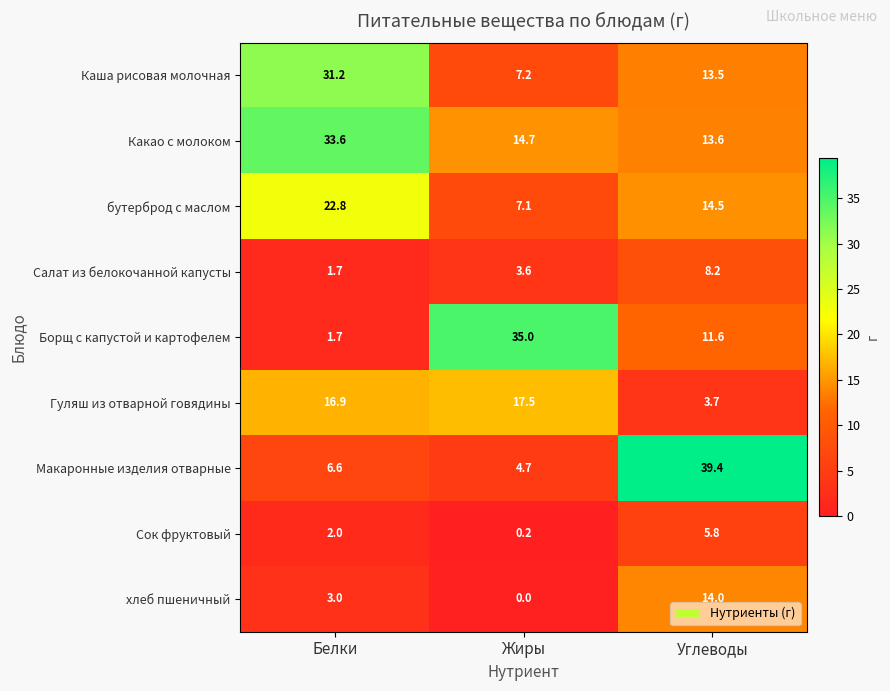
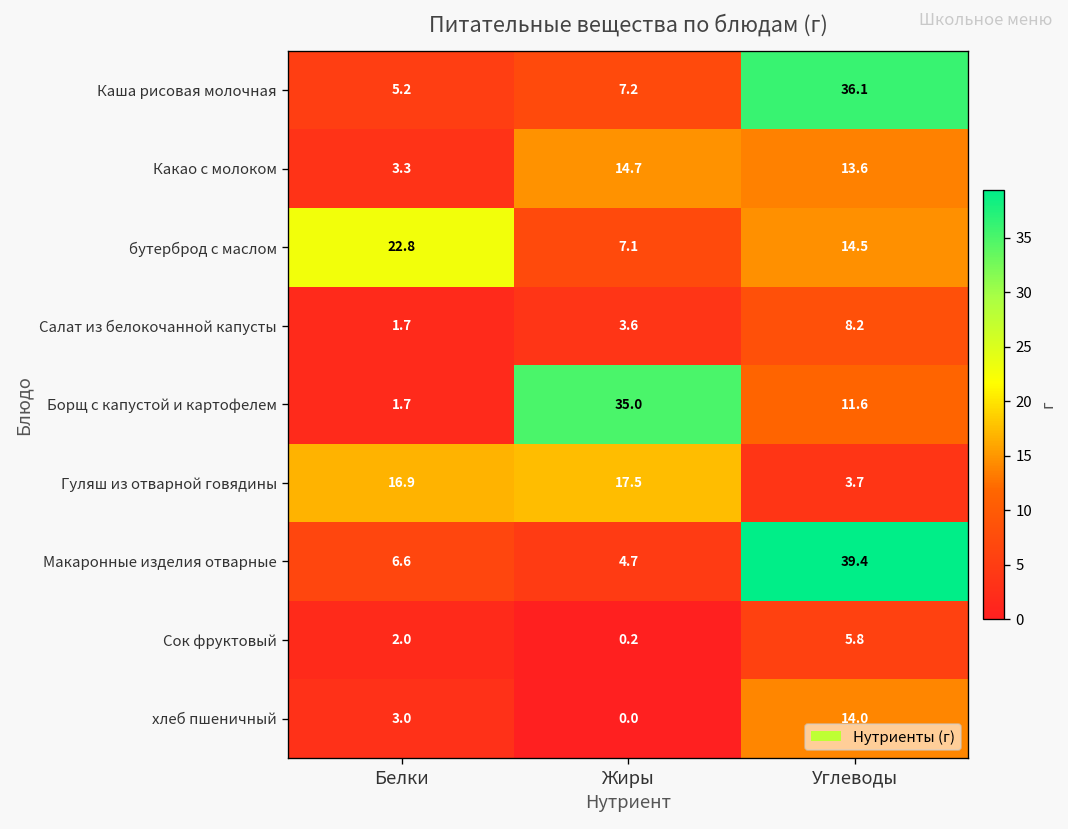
Каша рисовая молочная, Белки: 31.2 -> 5.2
Каша рисовая молочная, Углеводы: 13.5 -> 36.1
Какао с молоком, Белки: 33.6 -> 3.3
